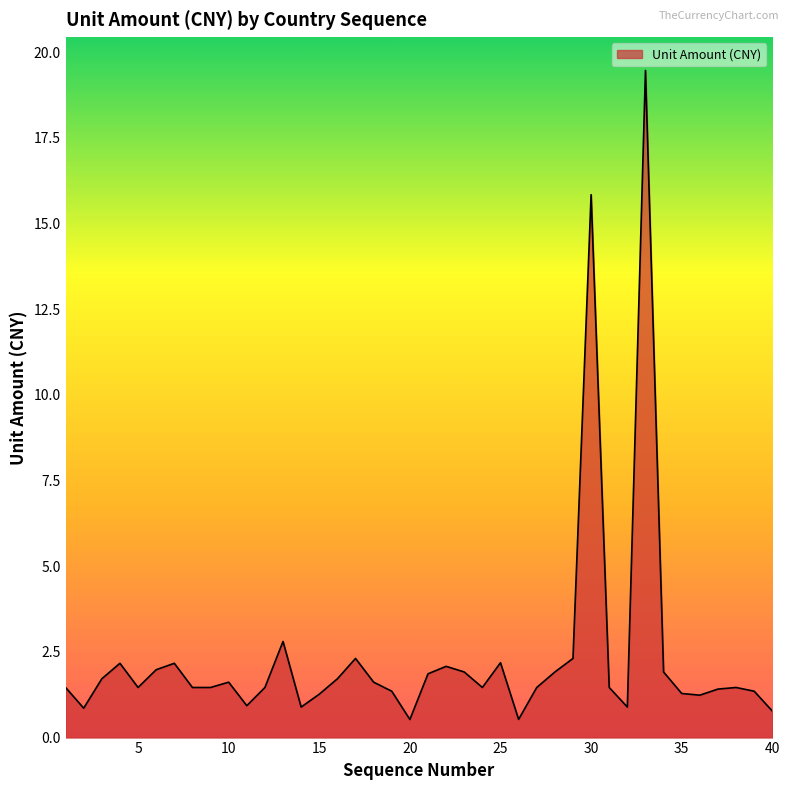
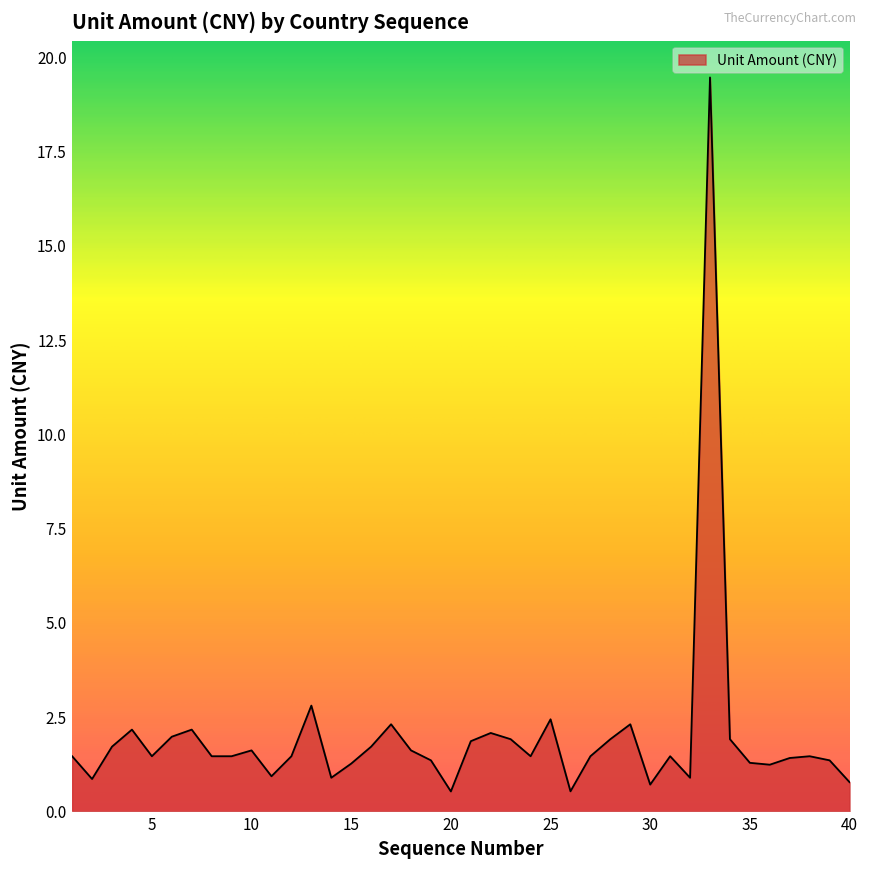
25: 2.2 -> 2.4
30: 15.8 -> 0.7
